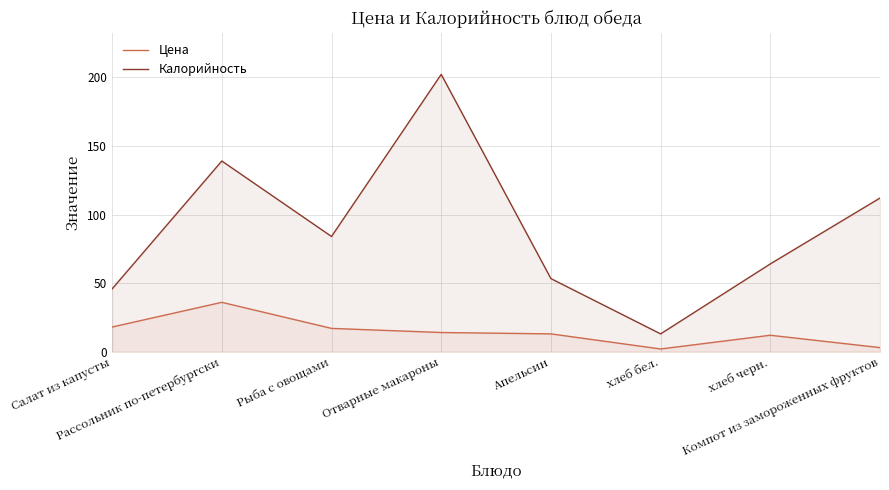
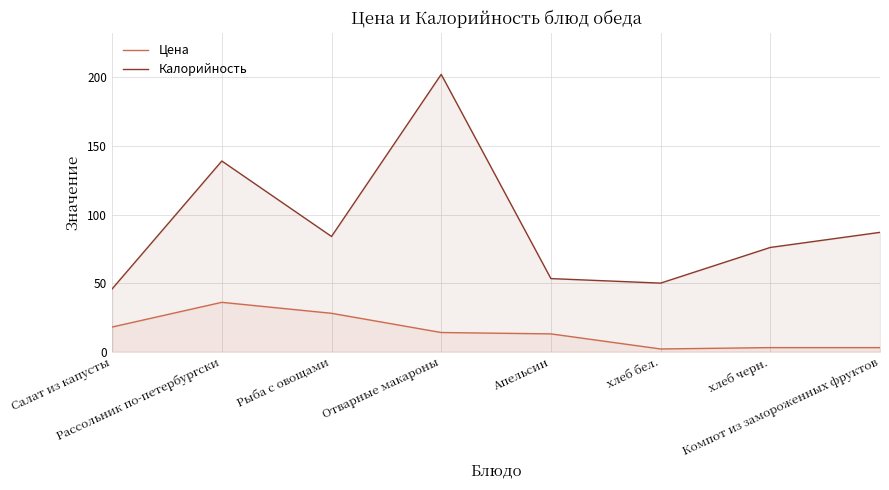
Цена, Рыба с овощами: 17 -> 28
Калорийность, хлеб бел.: 13 -> 50
Цена, хлеб черн.: 12 -> 3
Калорийность, хлеб черн.: 64 -> 76
Калорийность, Компот из замороженных фруктов: 112 -> 87
